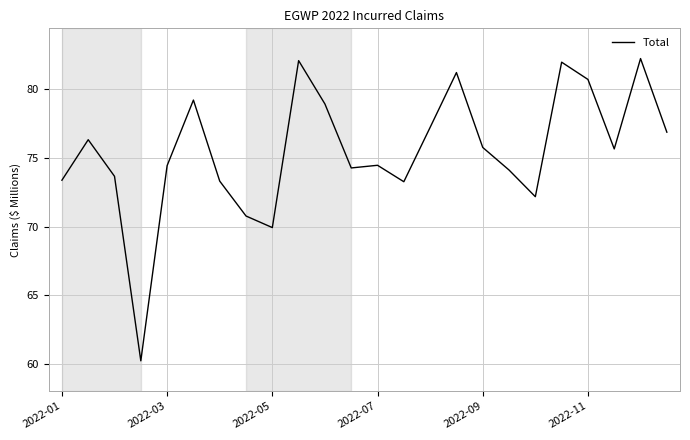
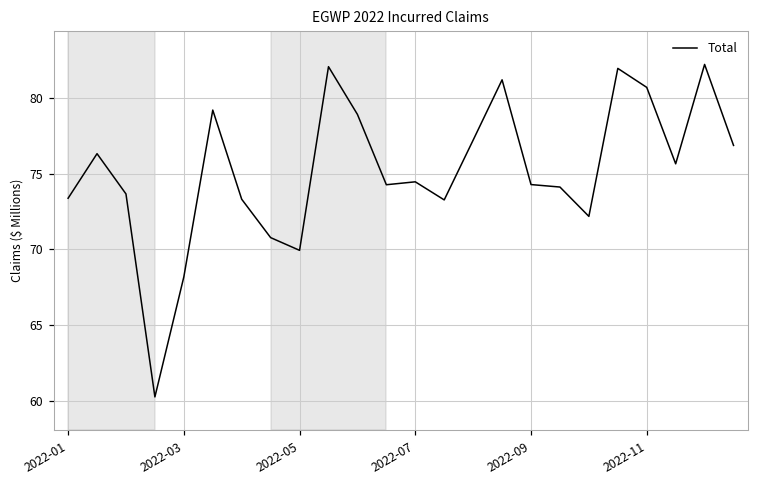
2022-03: 74.4 -> 68.2
2022-09: 75.8 -> 74.3
